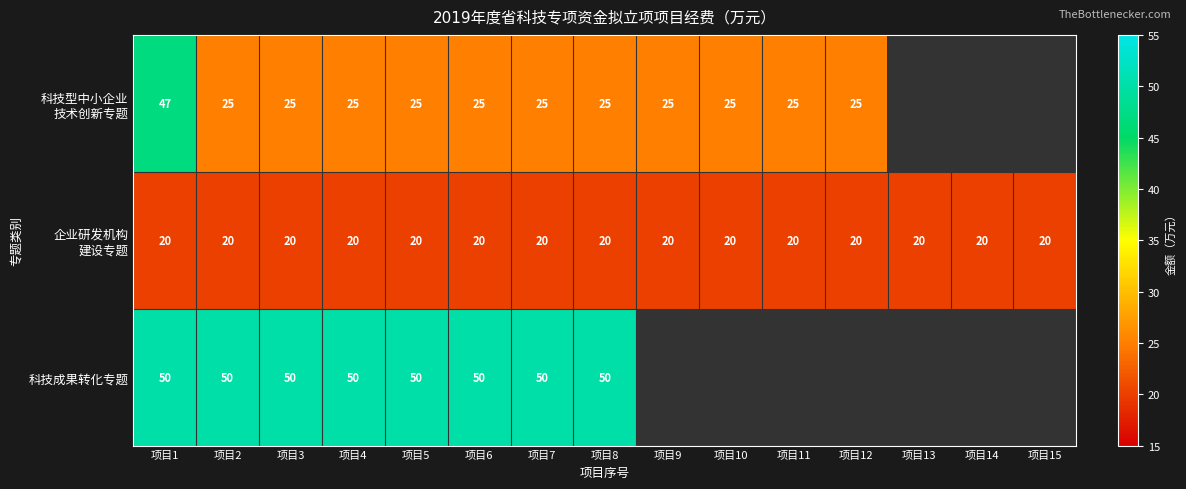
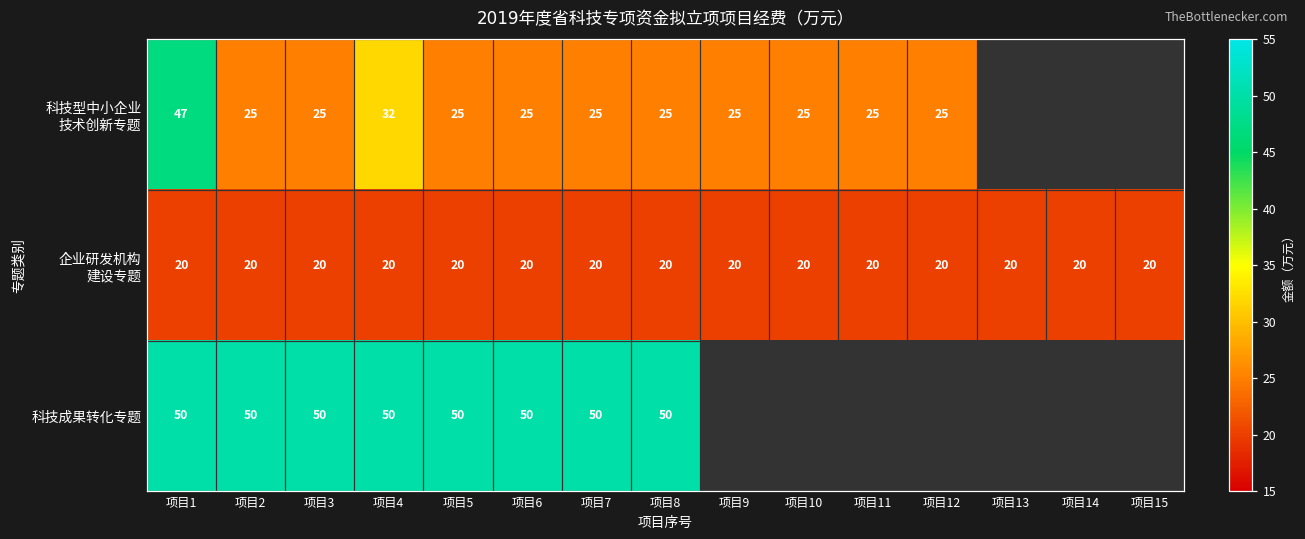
科技型中小企业 技术创新专题, 项目4: 25 -> 32
